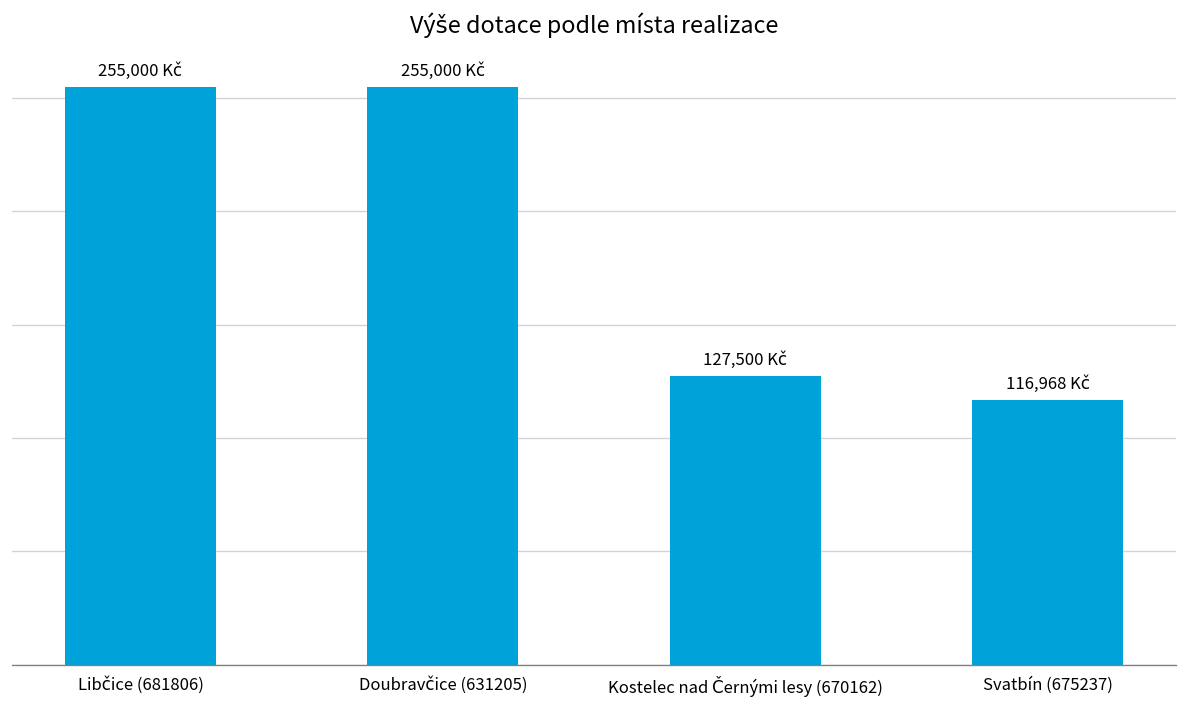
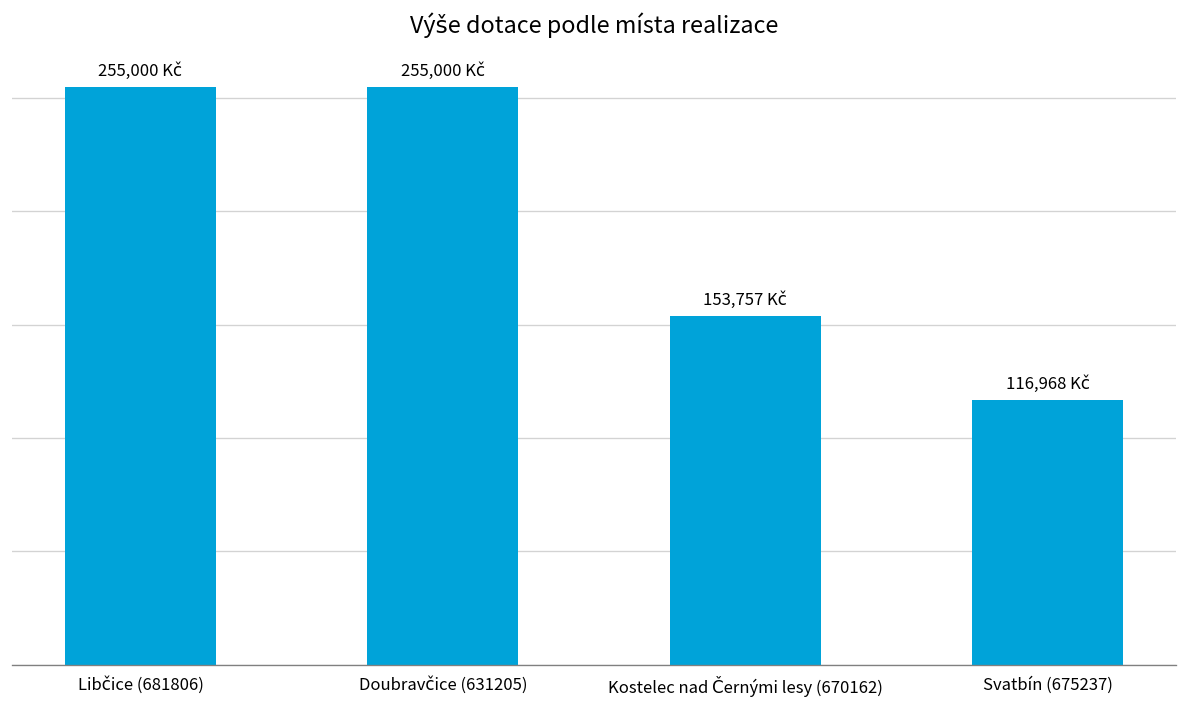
Kostelec nad Černými lesy (670162): 127,500 -> 153,757
